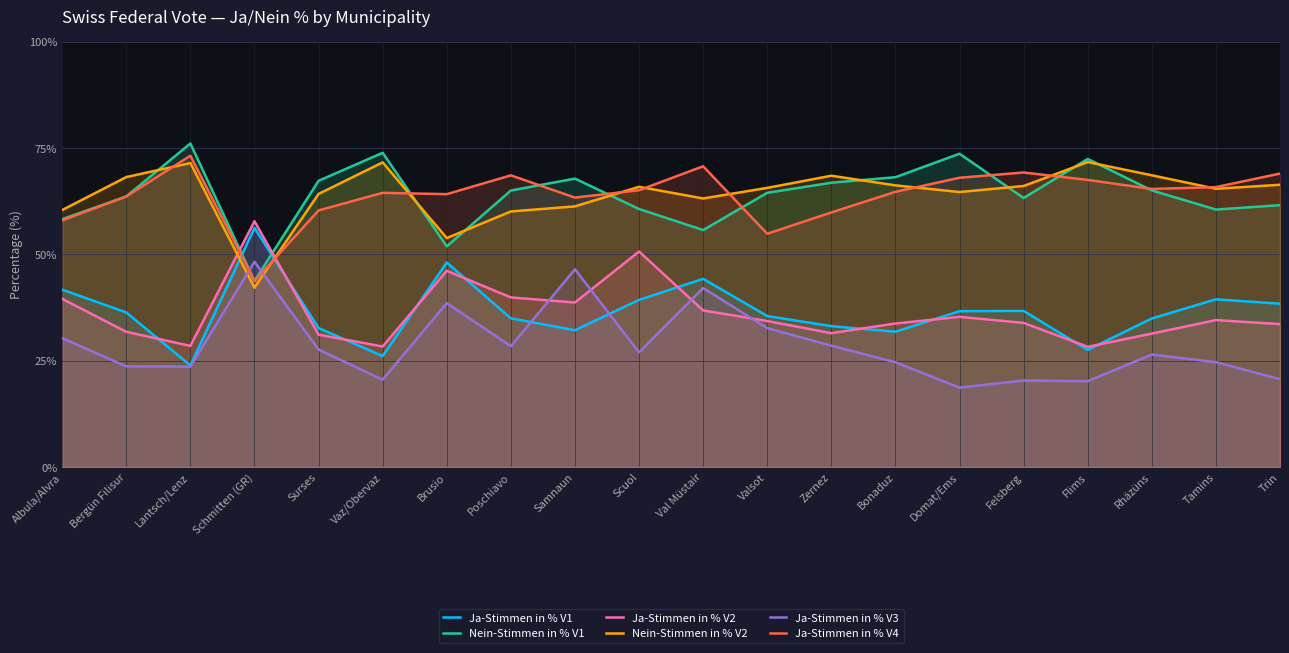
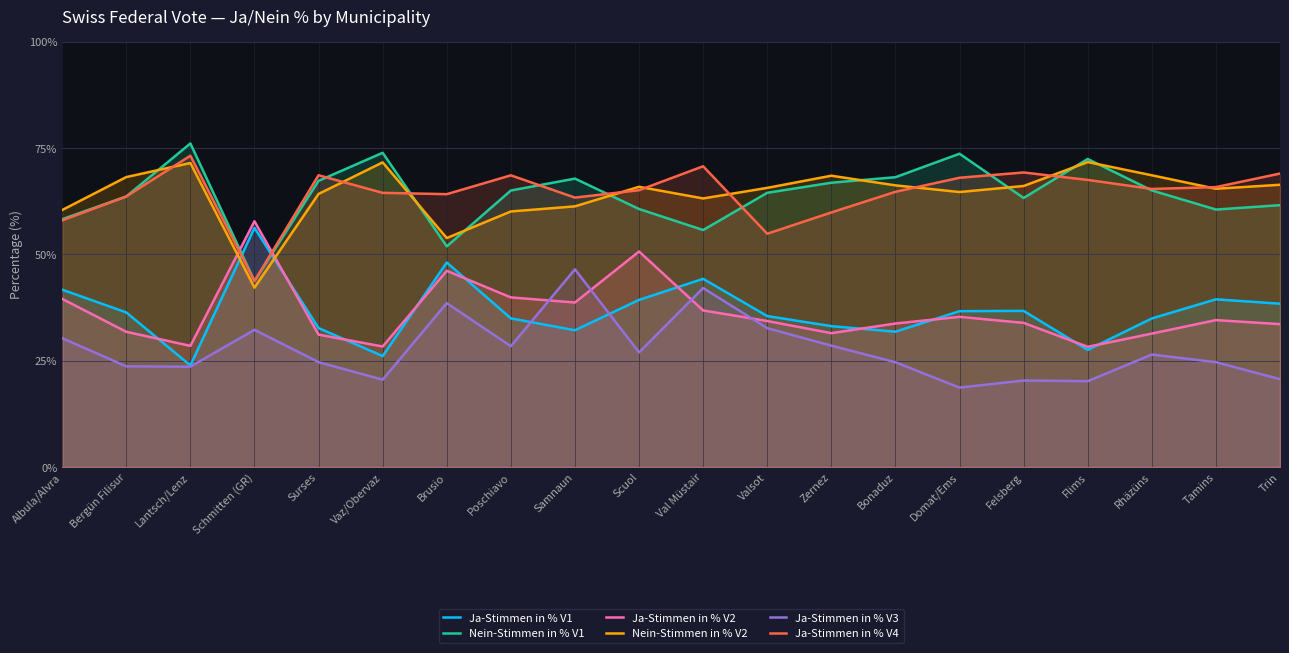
Ja-Stimmen in % V3, Schmitten (GR): 48% -> 32%
Ja-Stimmen in % V3, Surses: 28% -> 25%
Ja-Stimmen in % V4, Surses: 60% -> 69%
